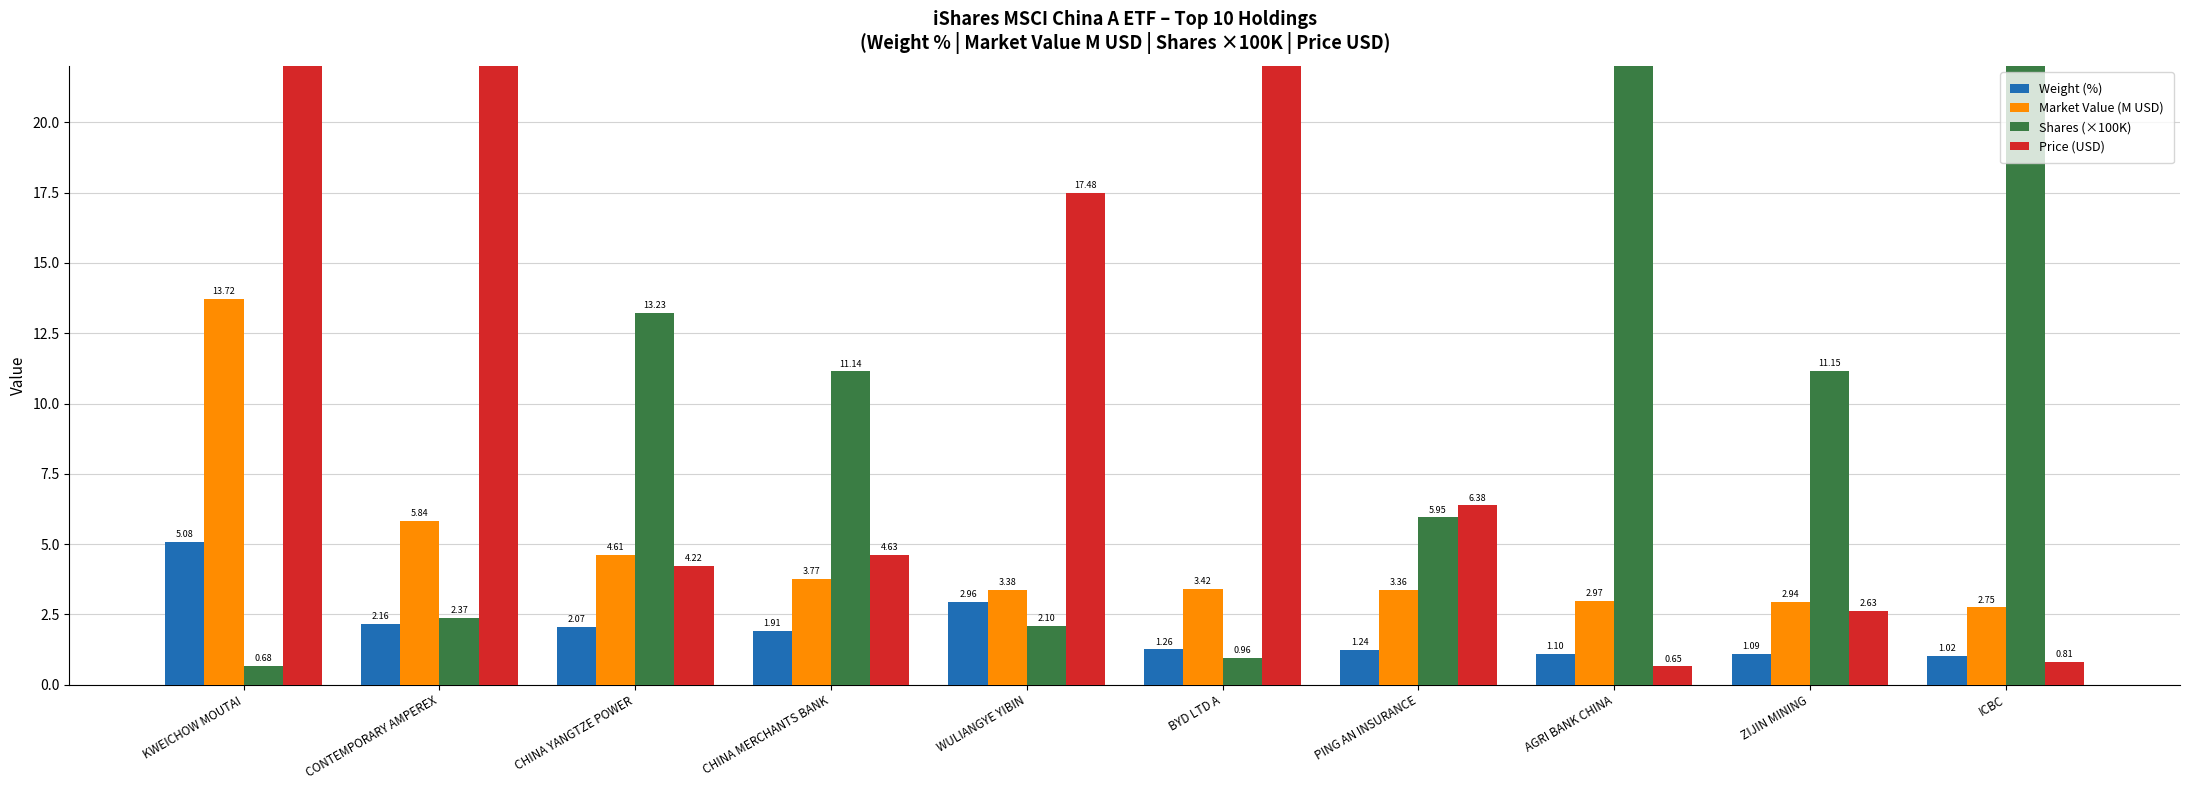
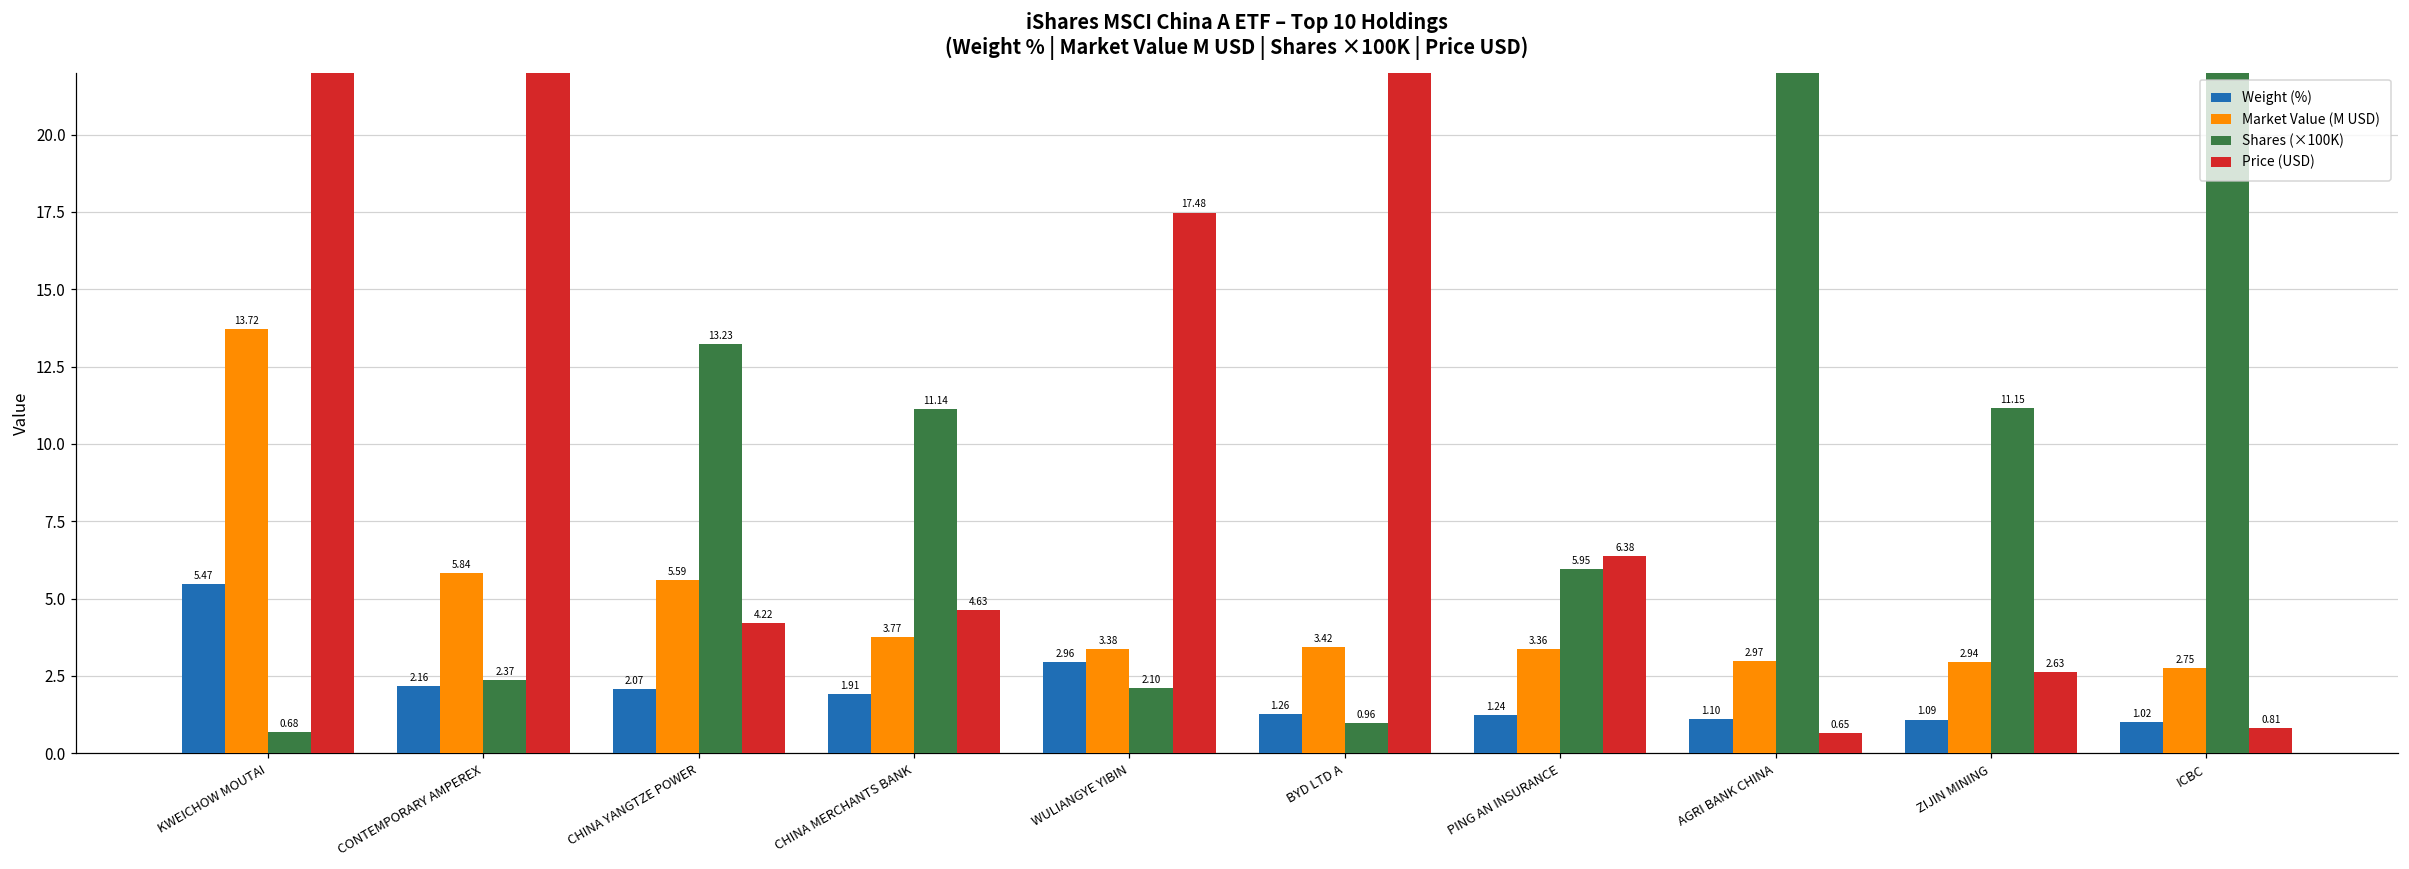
Weight (%), KWEICHOW MOUTAI: 5.08 -> 5.47
Market Value (M USD), CHINA YANGTZE POWER: 4.61 -> 5.59
